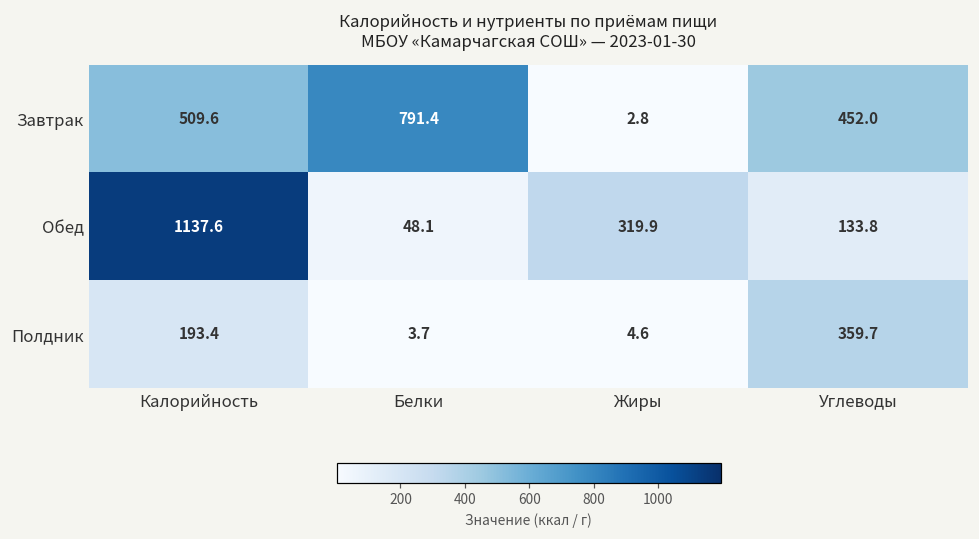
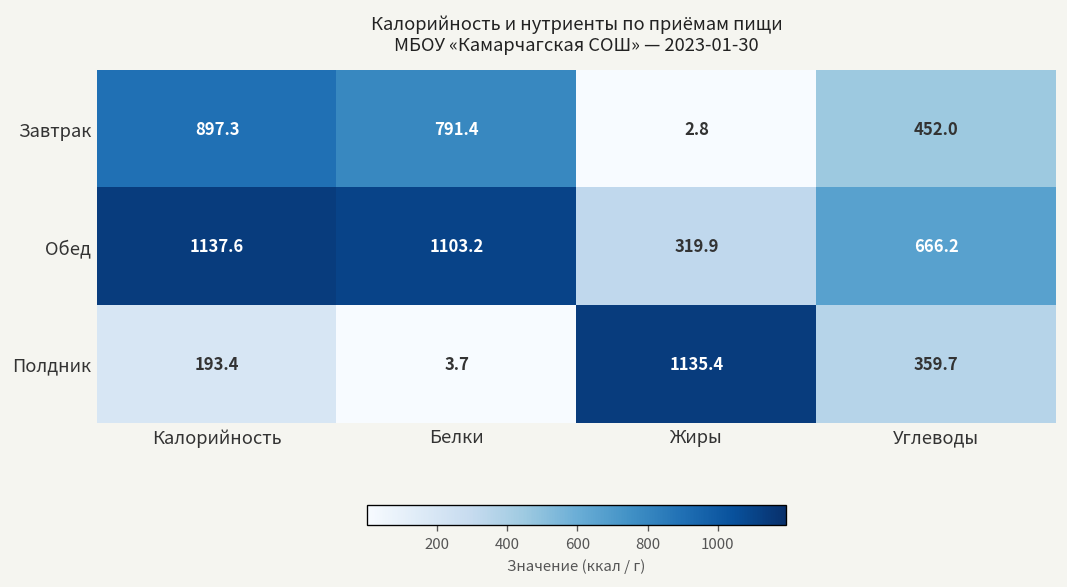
Завтрак, Калорийность: 509.6 -> 897.3
Обед, Белки: 48.1 -> 1103.2
Обед, Углеводы: 133.8 -> 666.2
Полдник, Жиры: 4.6 -> 1135.4
